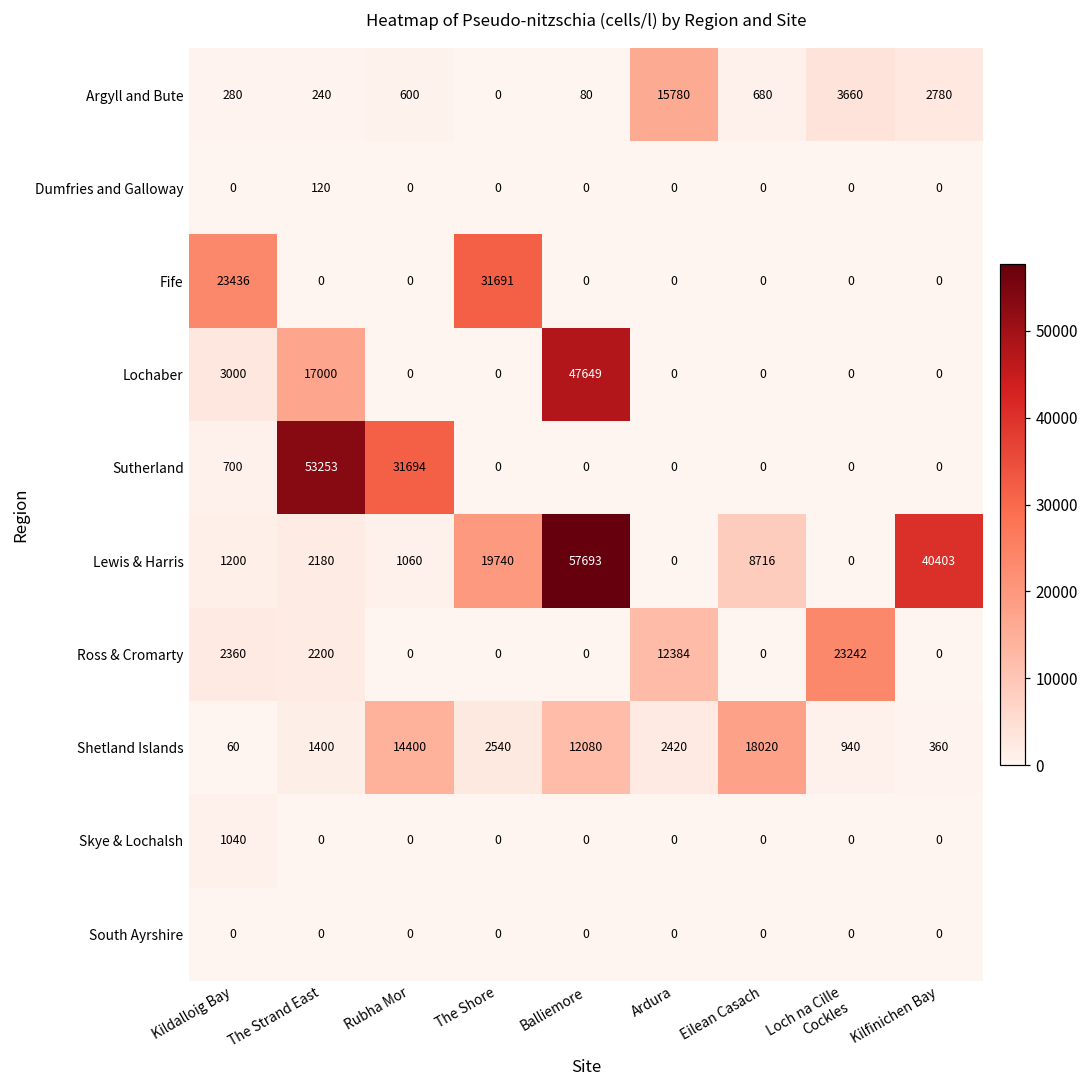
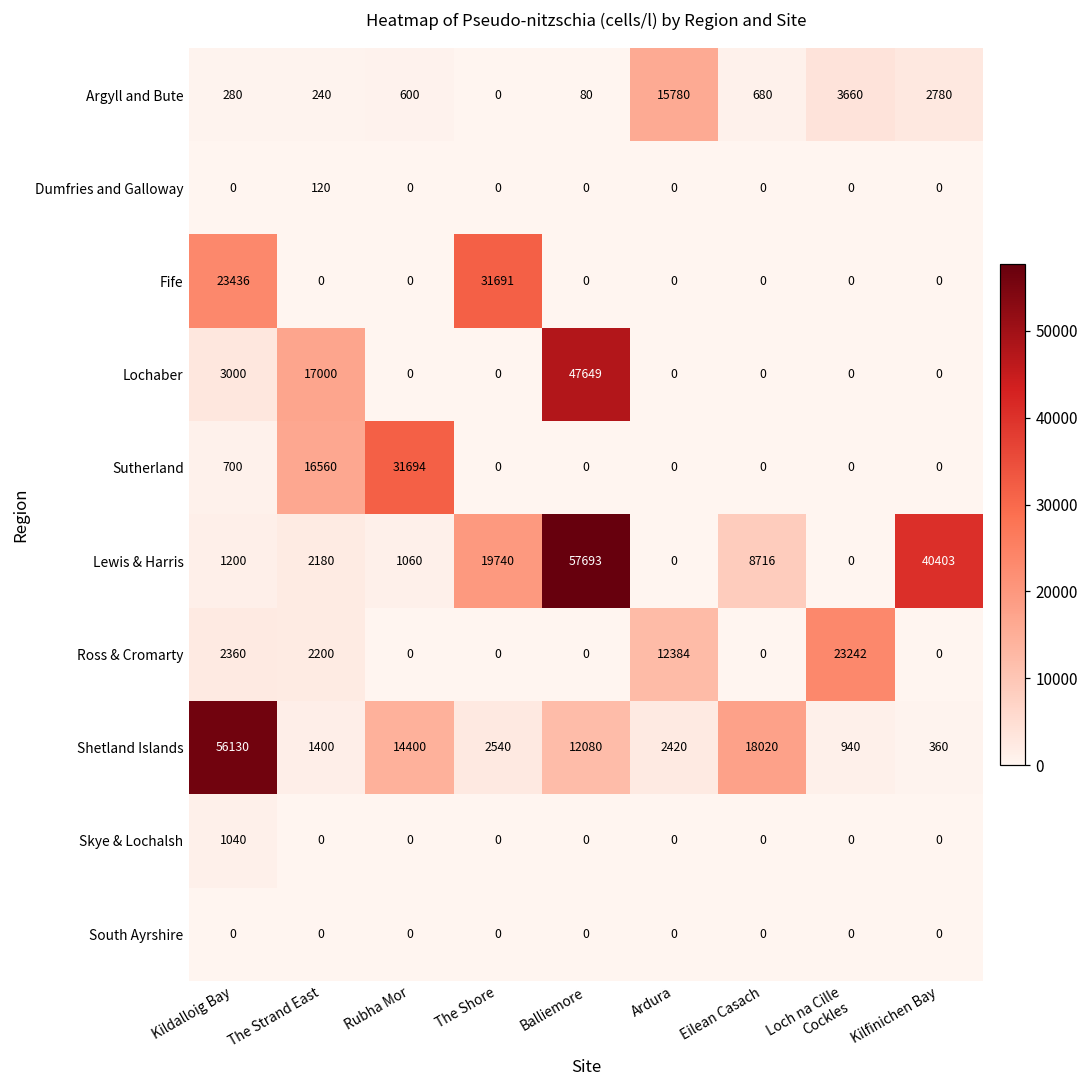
Sutherland, The Strand East: 53253 -> 16560
Shetland Islands, Kildalloig Bay: 60 -> 56130
